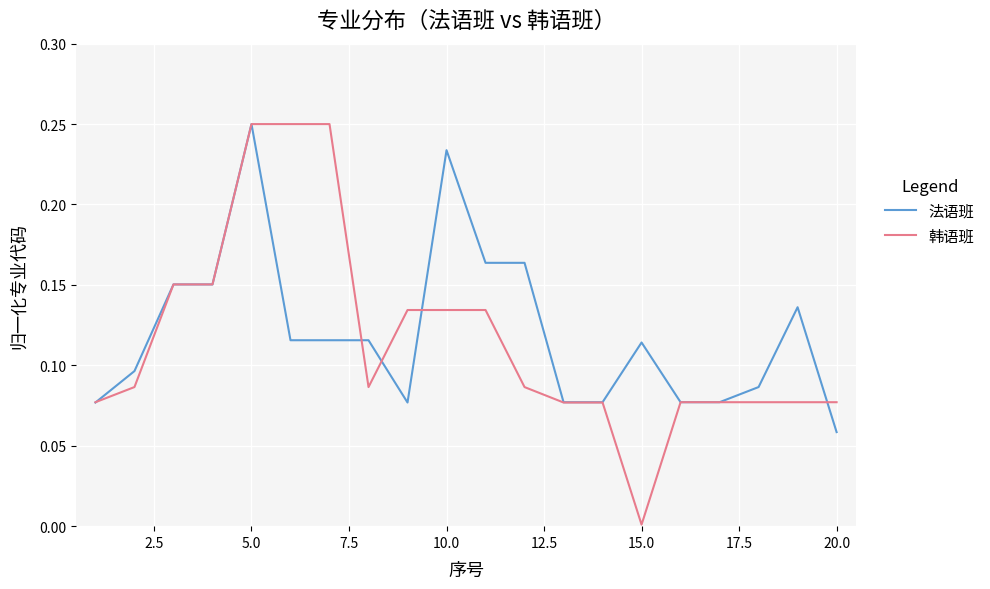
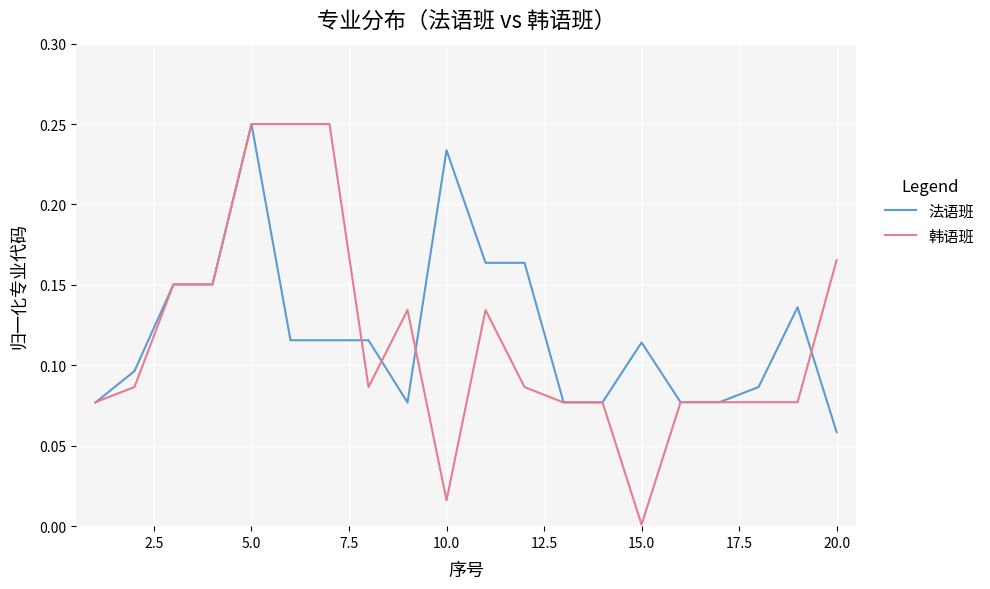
韩语班, 10.0: 0.134 -> 0.016
韩语班, 20.0: 0.077 -> 0.165
